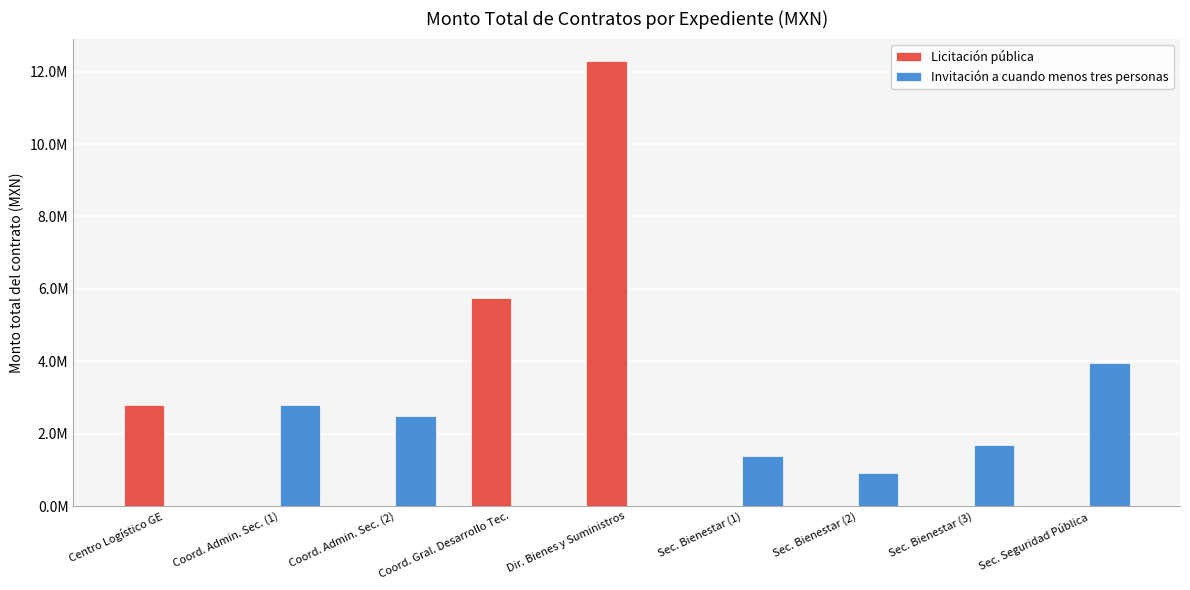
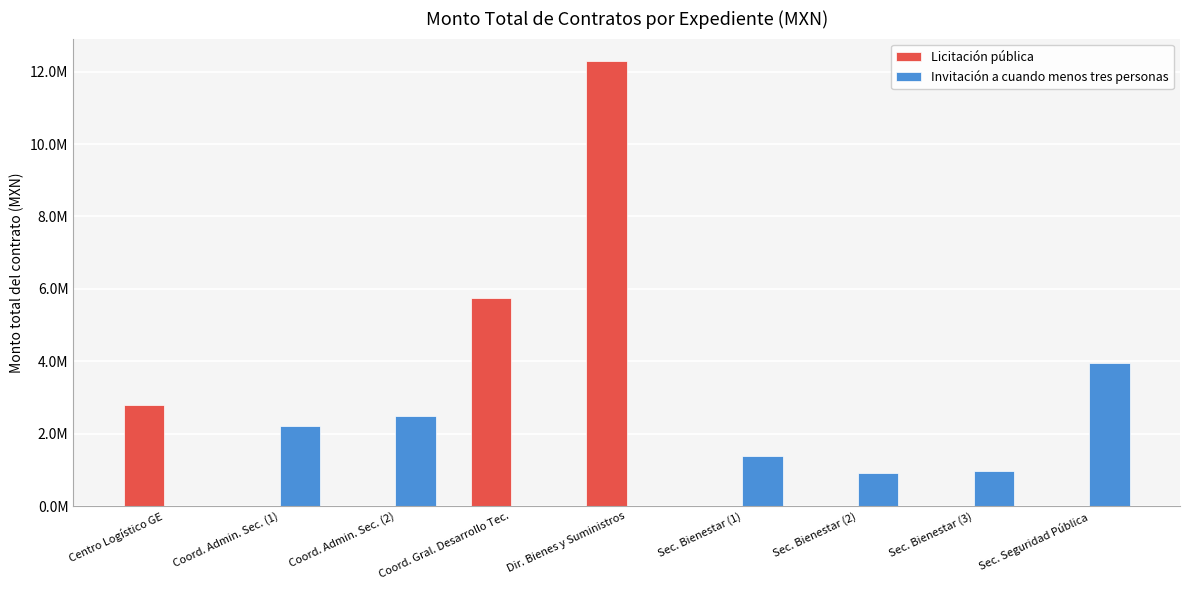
Invitación a cuando menos tres personas, Coord. Admin. Sec. (1): 2800000 -> 2200000
Invitación a cuando menos tres personas, Sec. Bienestar (3): 1700000 -> 1000000
